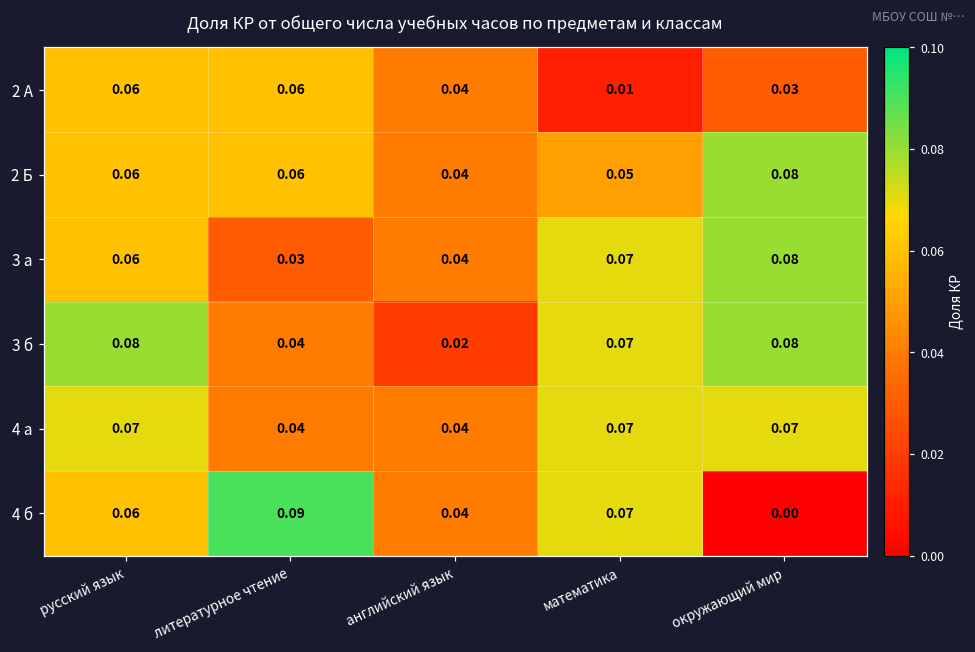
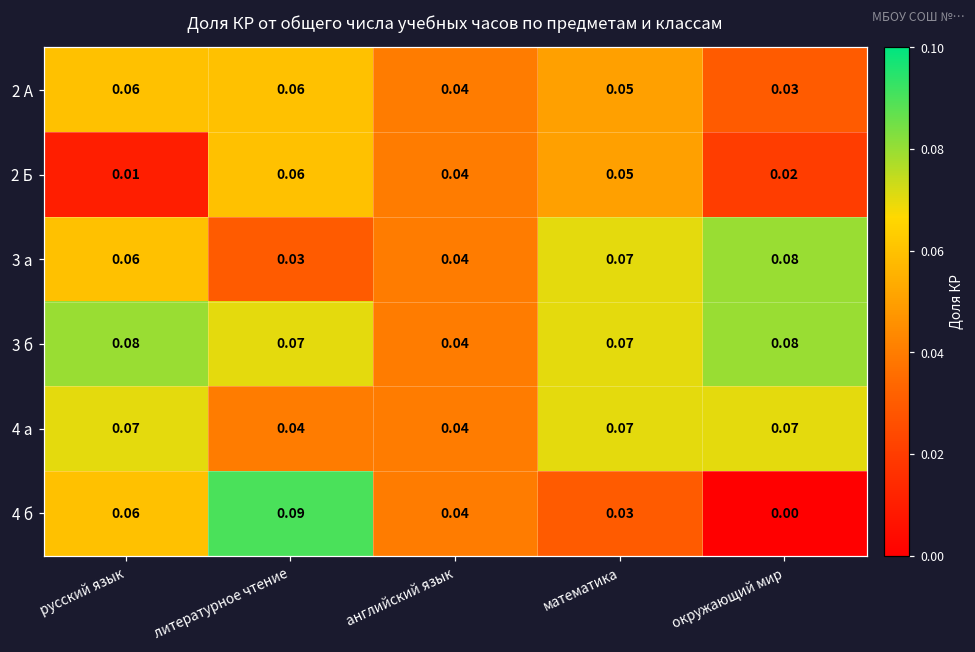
2 А, математика: 0.01 -> 0.05
2 Б, русский язык: 0.06 -> 0.01
2 Б, окружающий мир: 0.08 -> 0.02
3 б, литературное чтение: 0.04 -> 0.07
3 б, английский язык: 0.02 -> 0.04
4 б, математика: 0.07 -> 0.03
